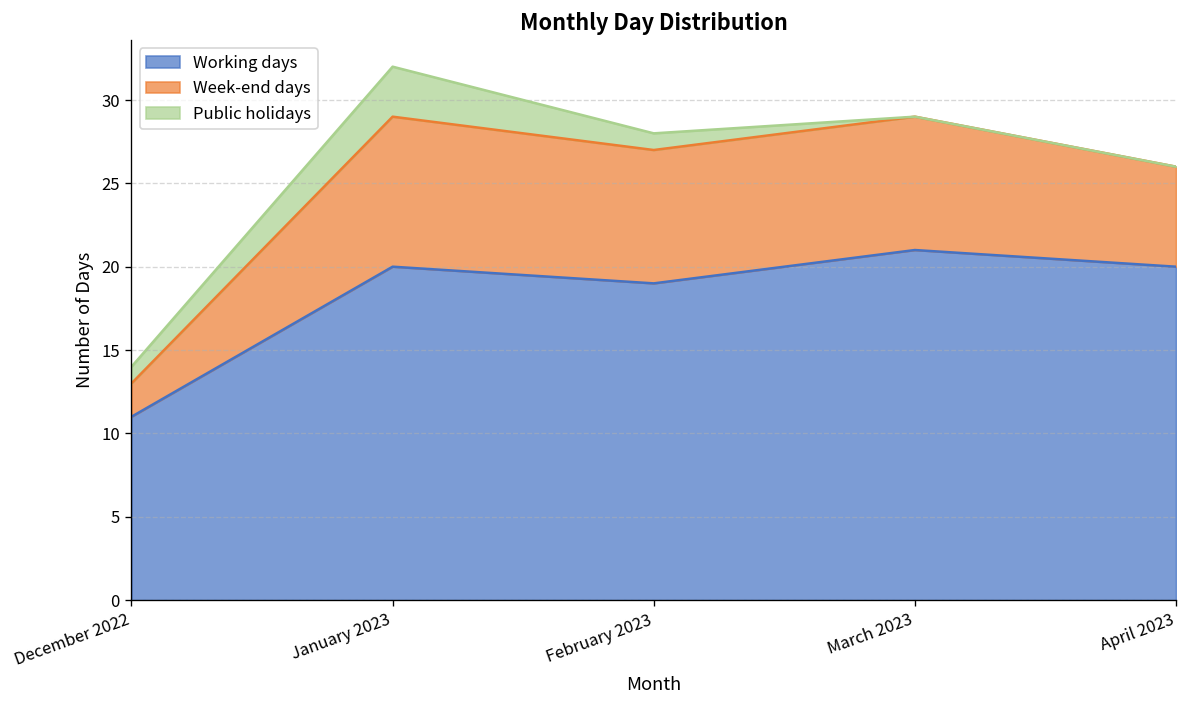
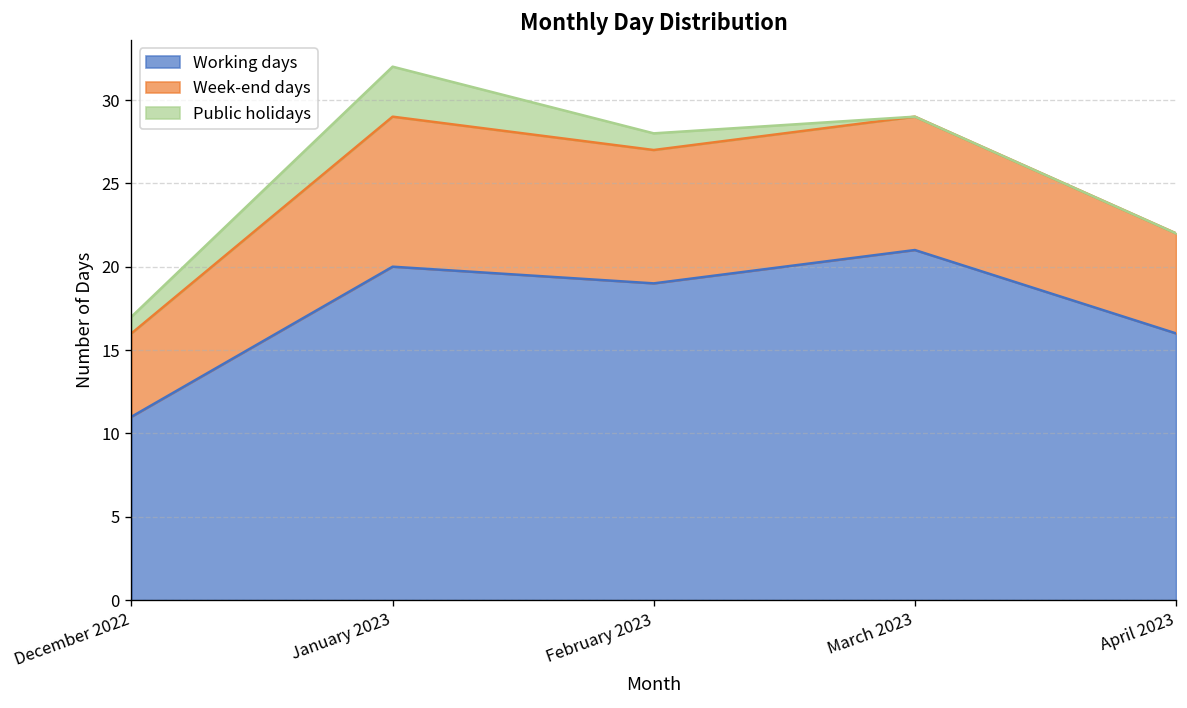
Week-end days, December 2022: 2 -> 5
Working days, April 2023: 20 -> 16
